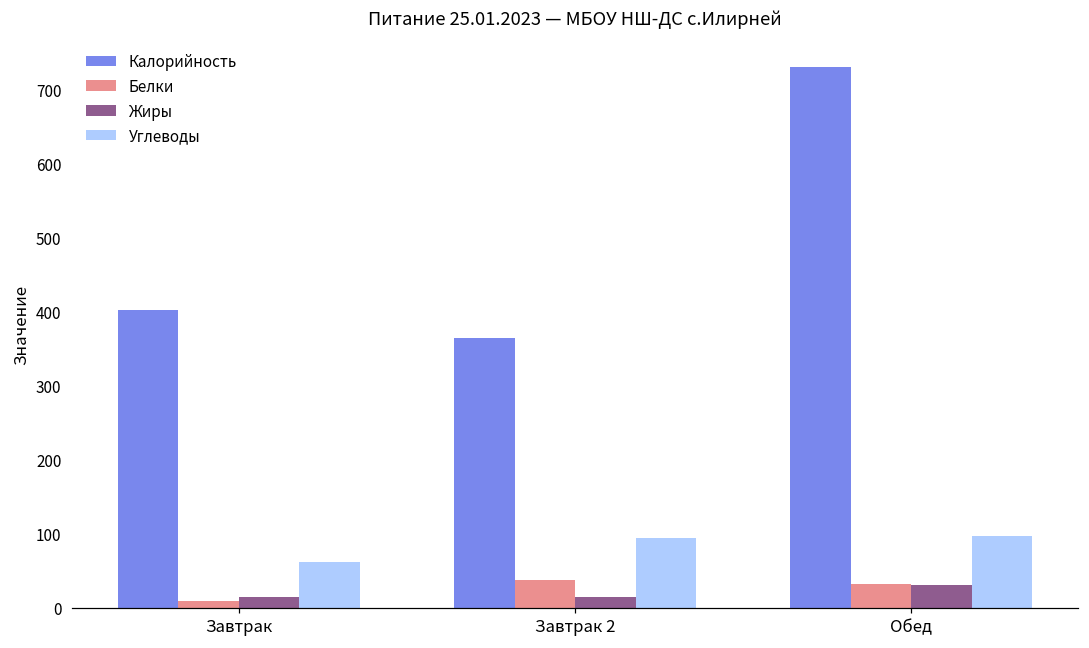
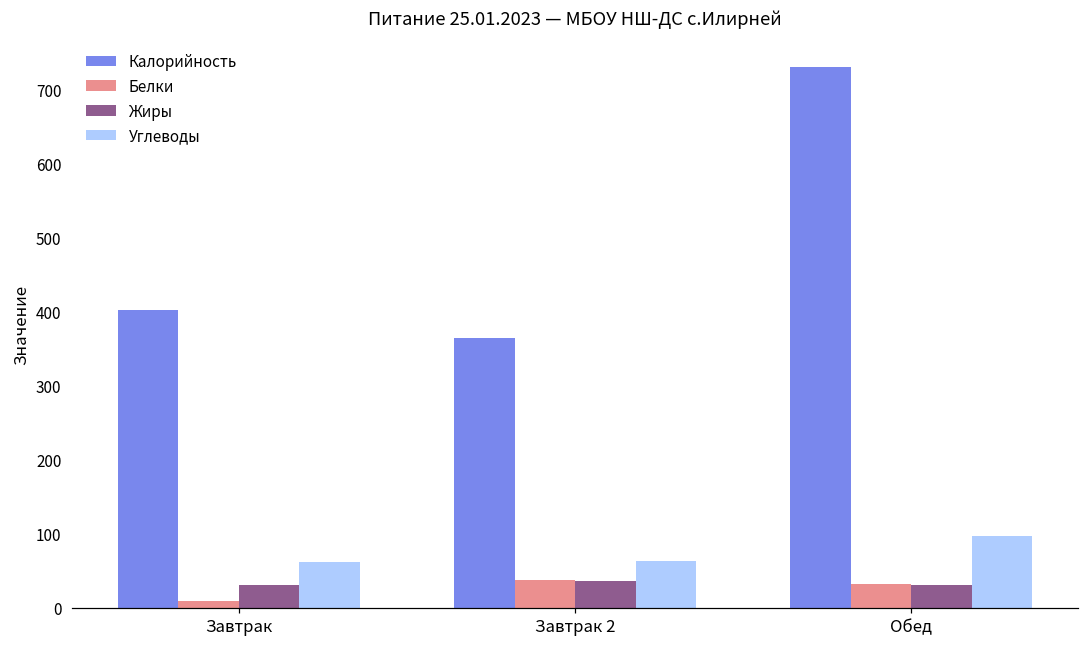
Жиры, Завтрак: 10 -> 30
Жиры, Завтрак 2: 10 -> 40
Углеводы, Завтрак 2: 90 -> 60
